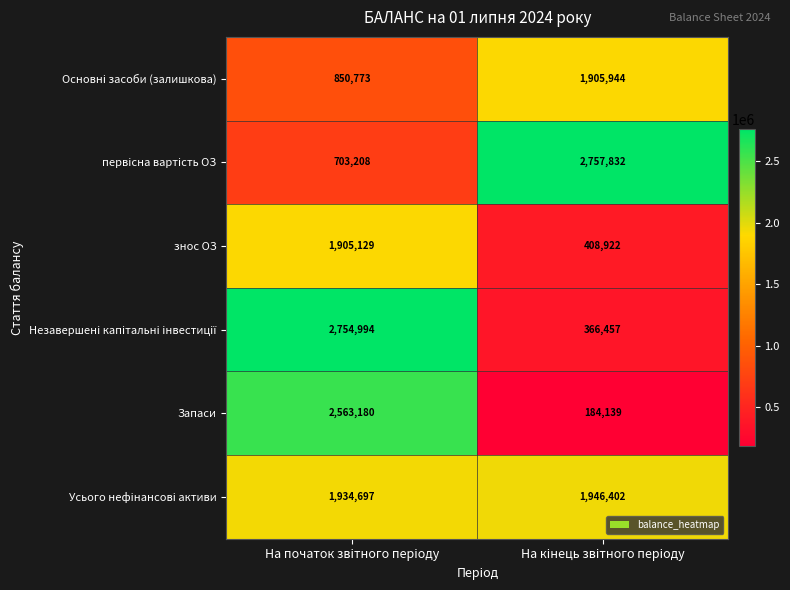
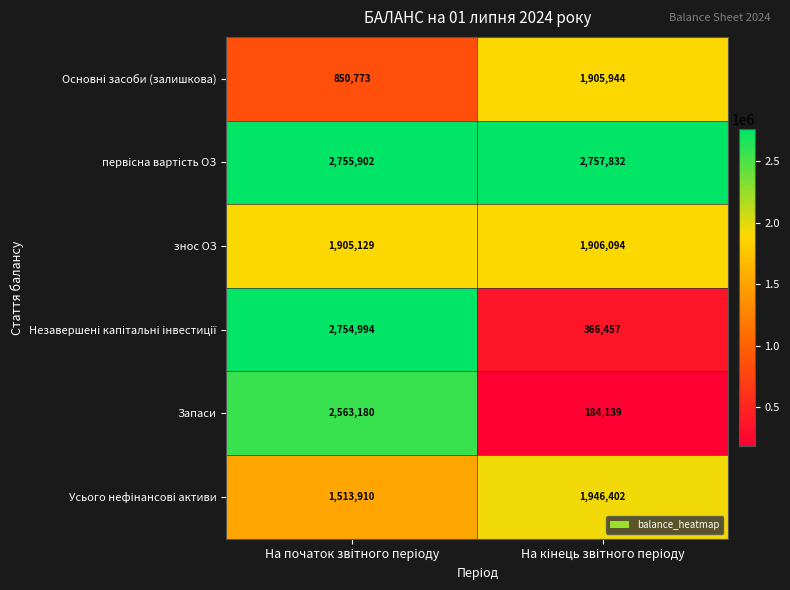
первісна вартість ОЗ, На початок звітного періоду: 703,208 -> 2,755,902
знос ОЗ, На кінець звітного періоду: 408,922 -> 1,906,094
Усього нефінансові активи, На початок звітного періоду: 1,934,697 -> 1,513,910
